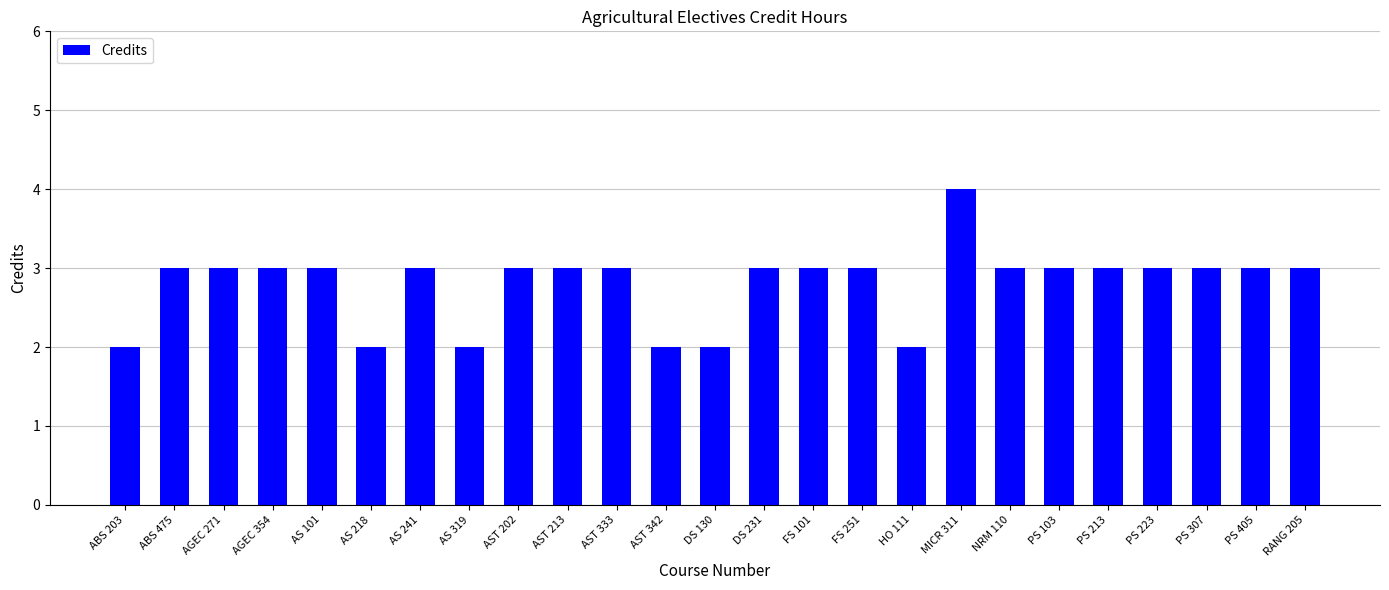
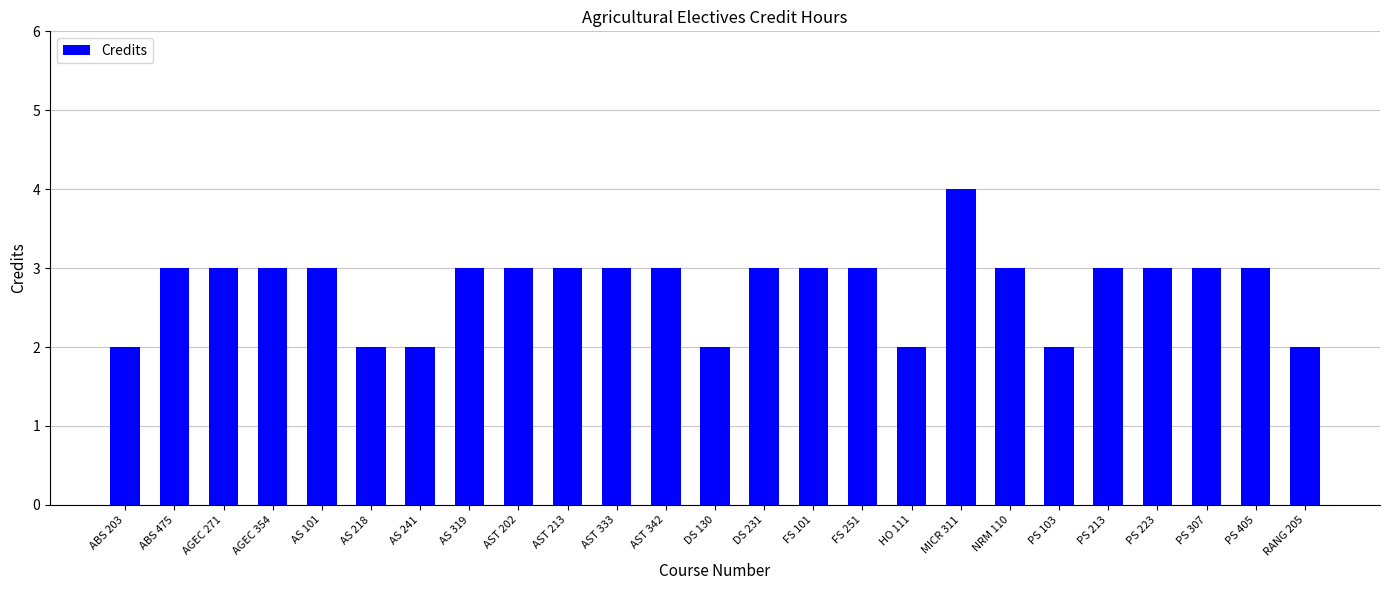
AS 241: 3 -> 2
AS 319: 2 -> 3
AST 342: 2 -> 3
PS 103: 3 -> 2
RANG 205: 3 -> 2
